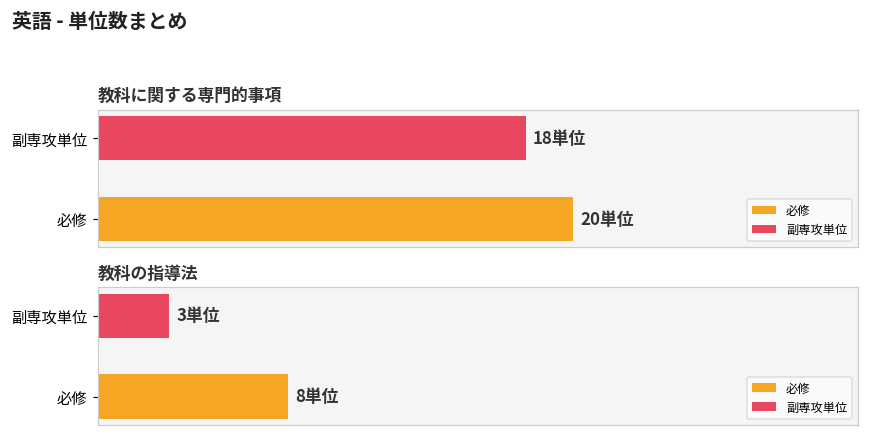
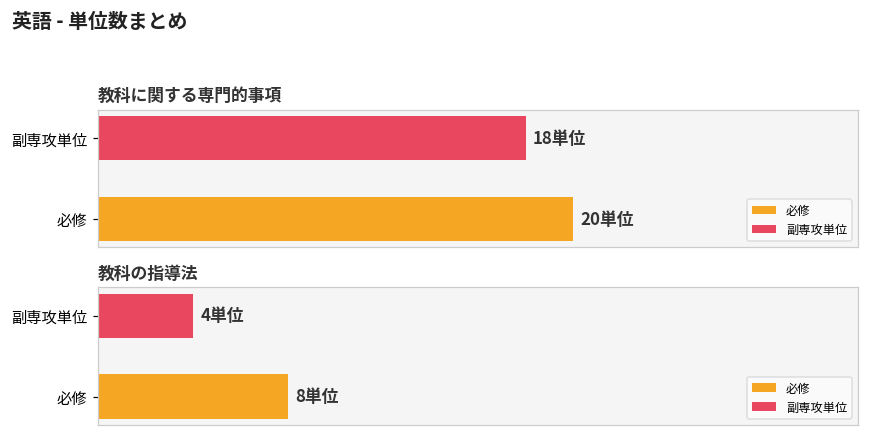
教科の指導法, 副専攻単位: 3 -> 4
